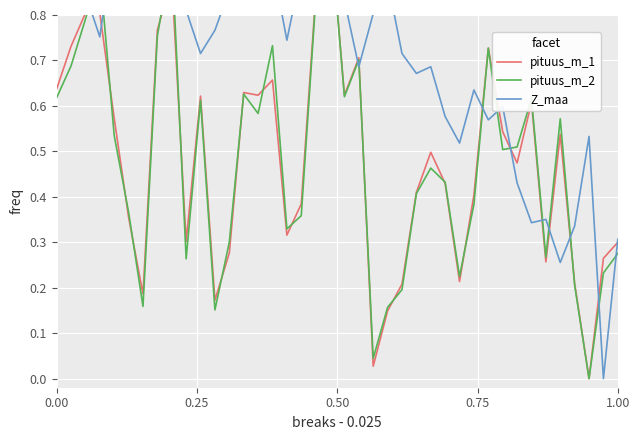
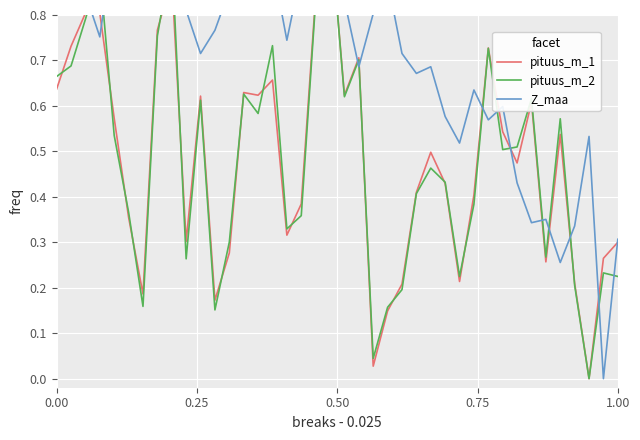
pituus_m_2, 0.00: 0.62 -> 0.66
pituus_m_2, 1.00: 0.28 -> 0.22
